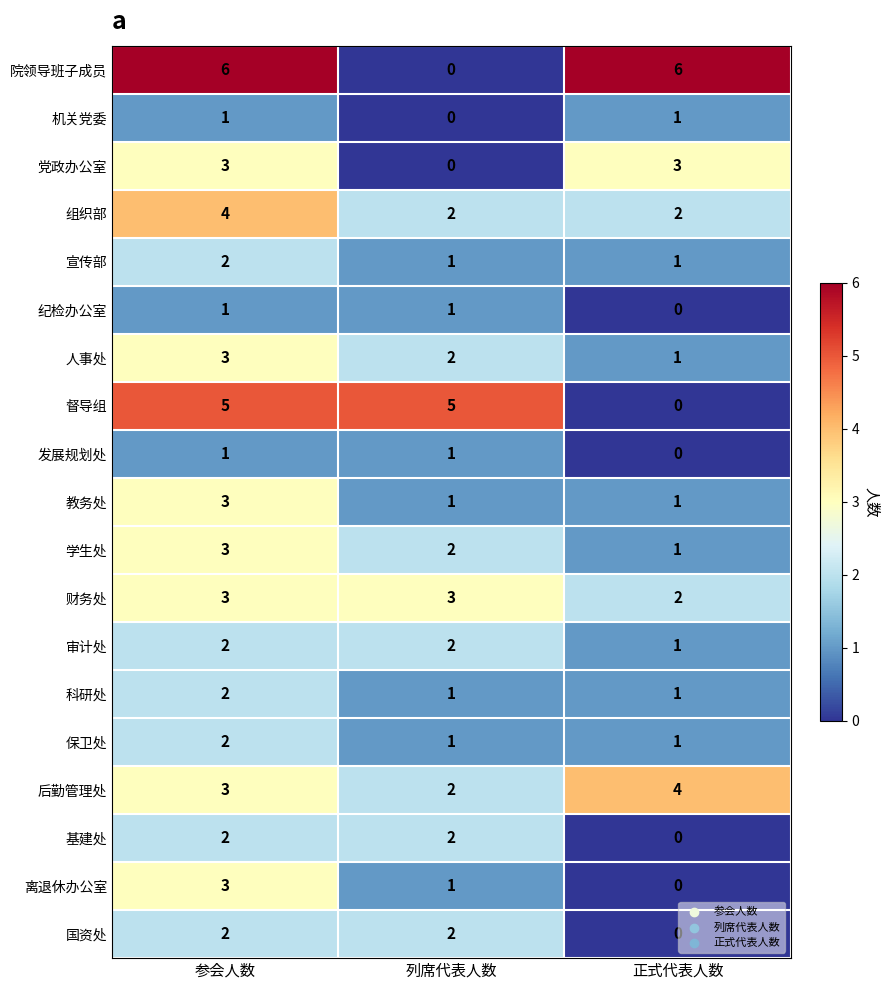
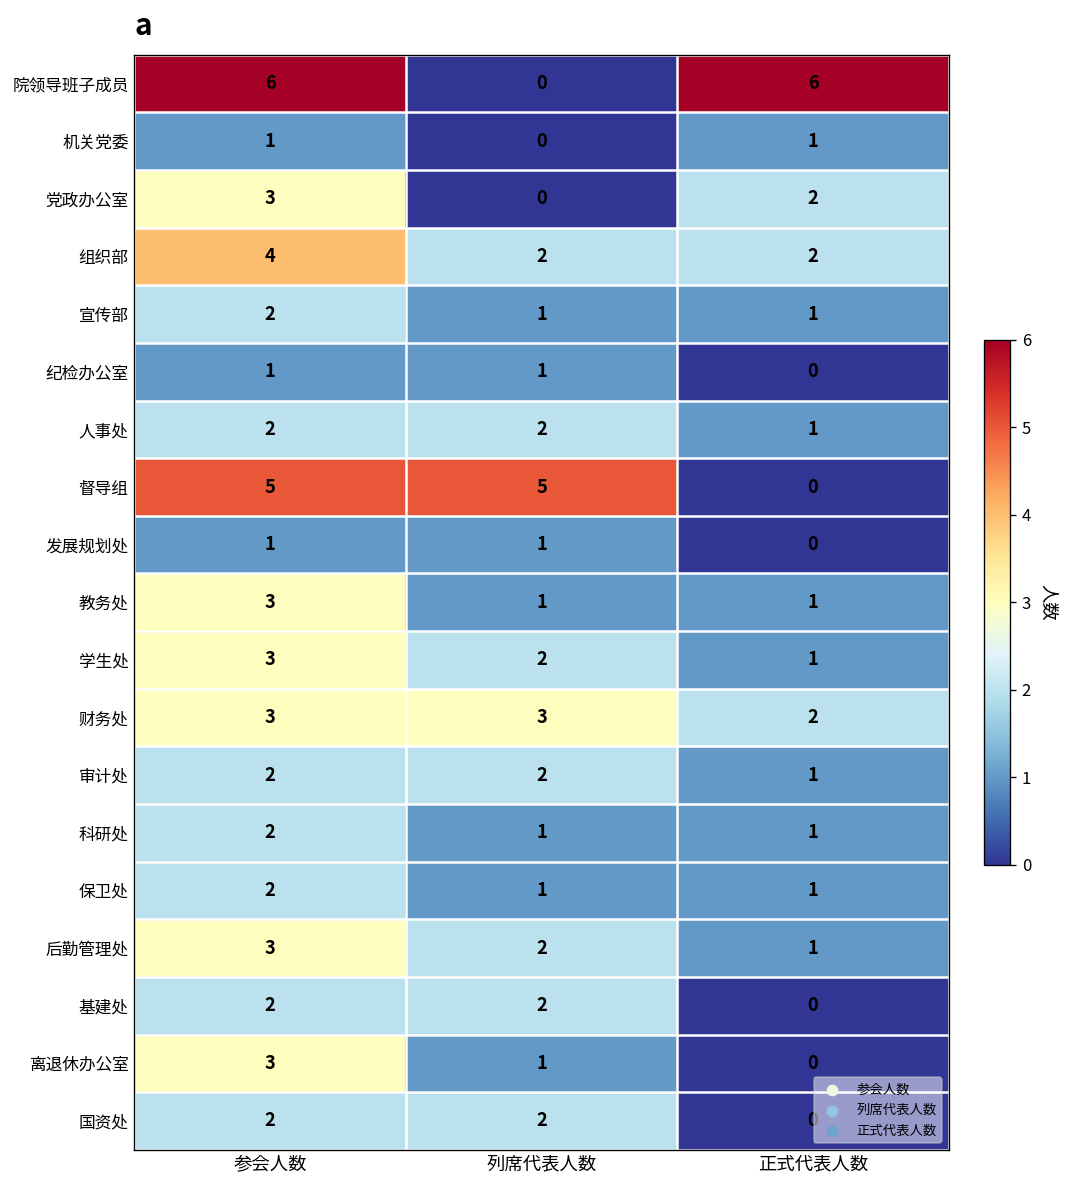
党政办公室, 正式代表人数: 3 -> 2
人事处, 参会人数: 3 -> 2
后勤管理处, 正式代表人数: 4 -> 1
